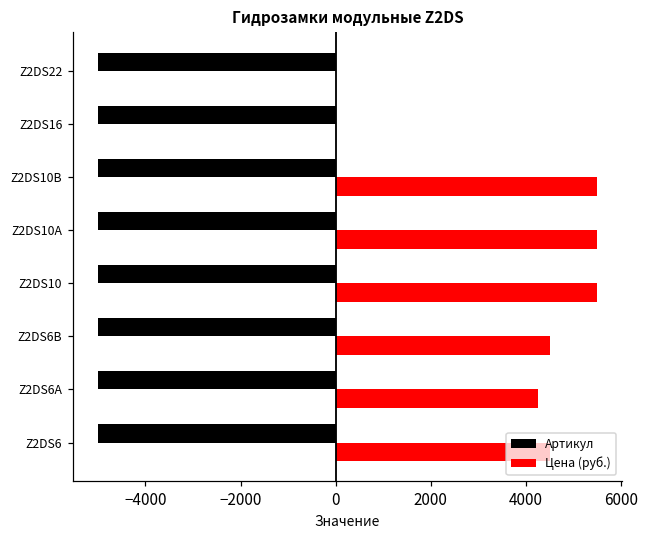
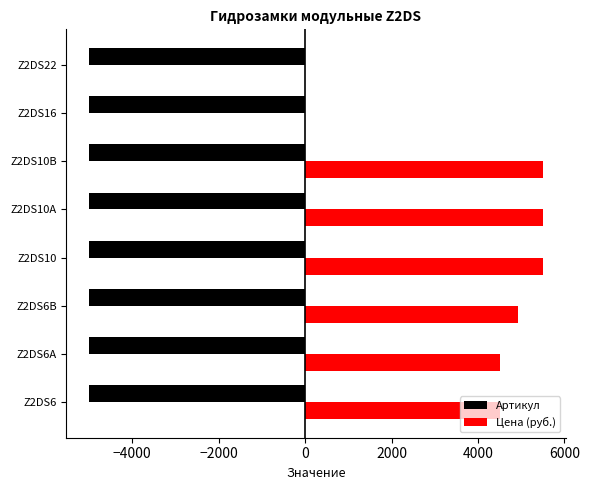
Цена (руб.), Z2DS6B: 4500 -> 4900
Цена (руб.), Z2DS6A: 4200 -> 4500
